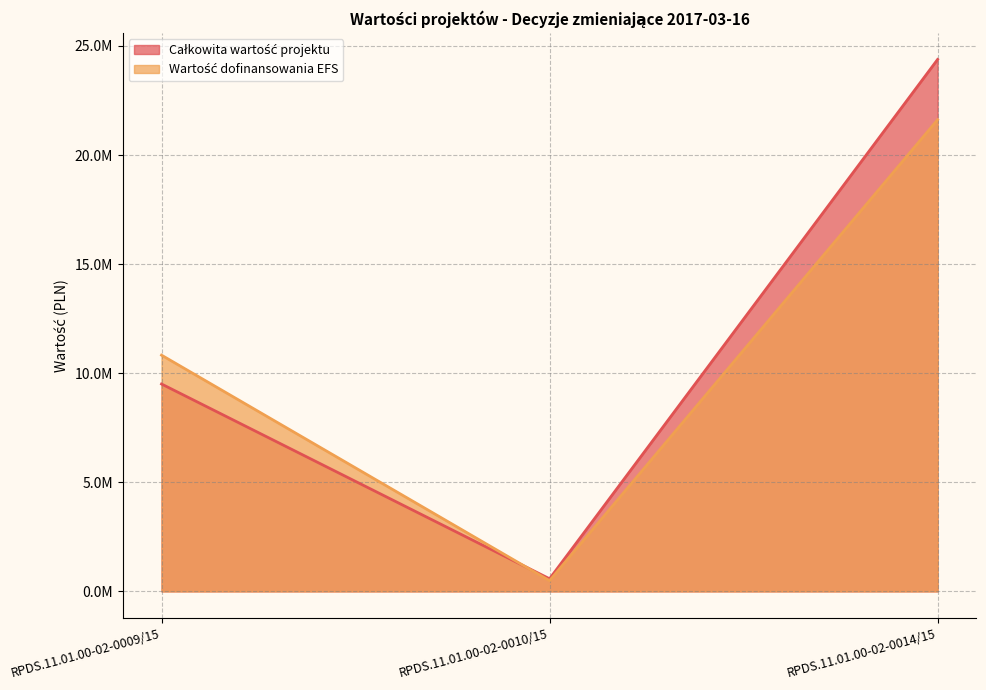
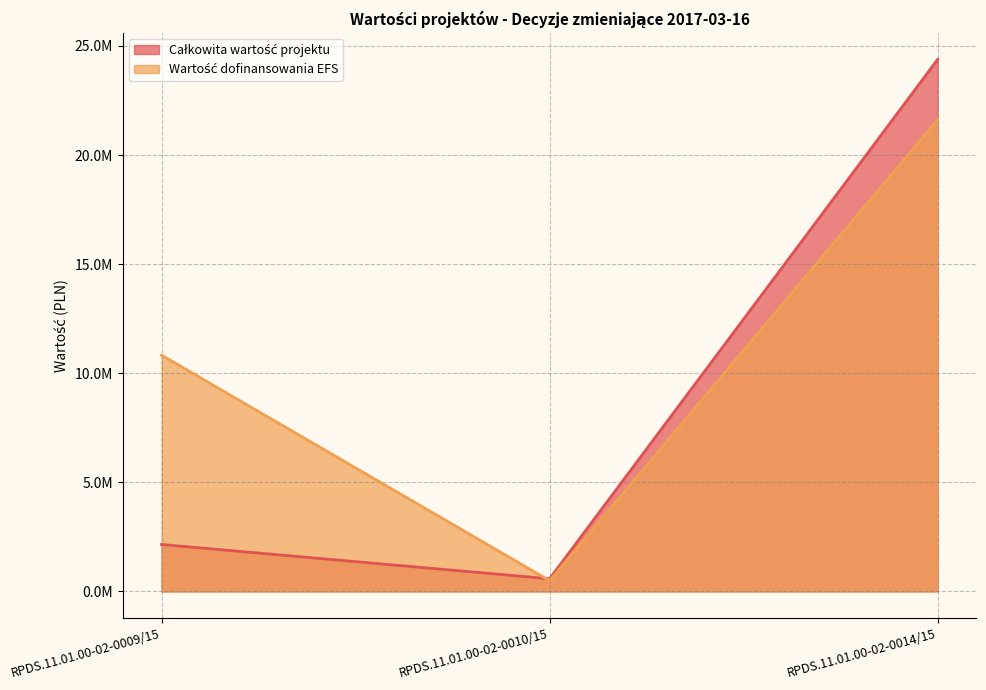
Całkowita wartość projektu, RPDS.11.01.00-02-0009/15: 9500000 -> 2200000
